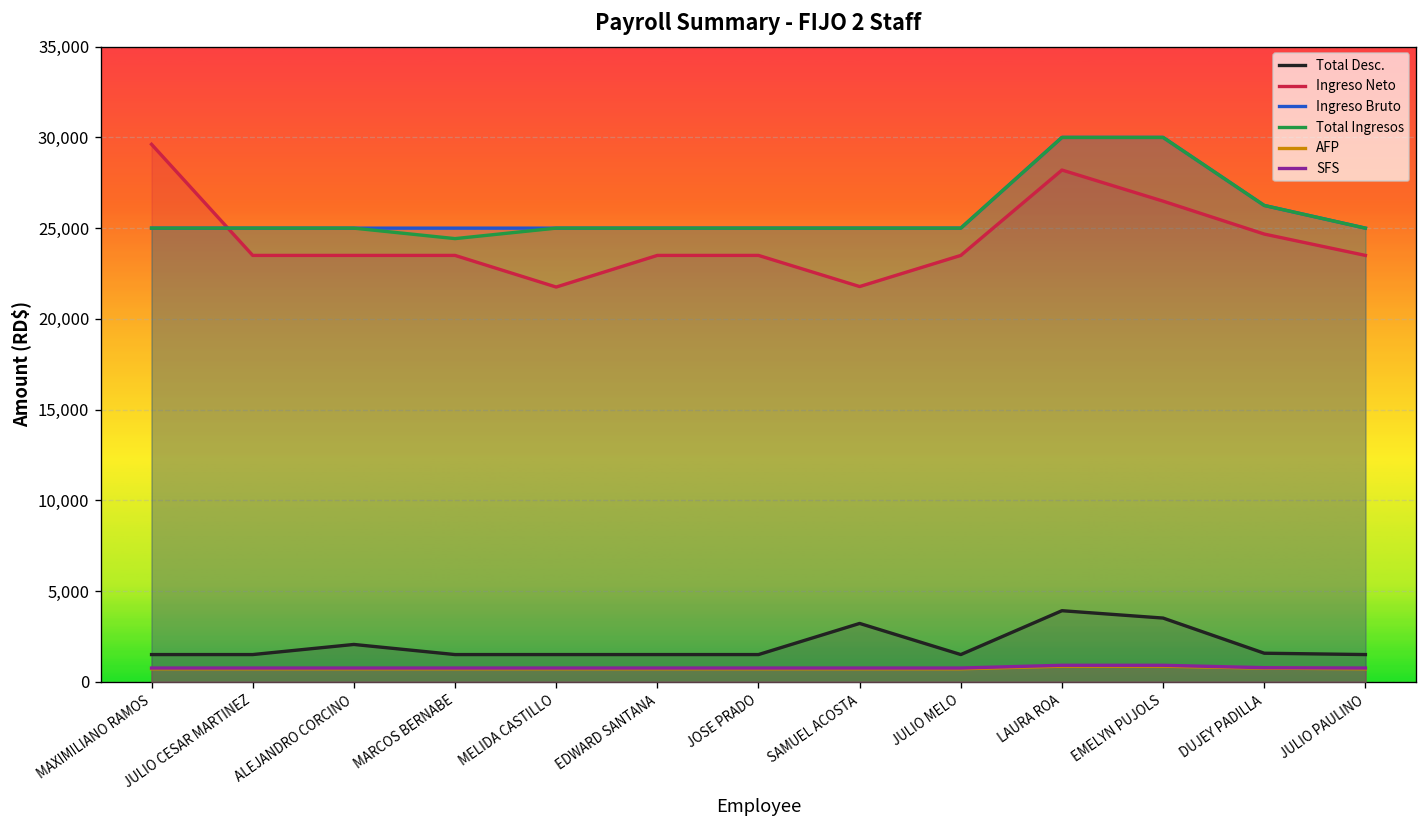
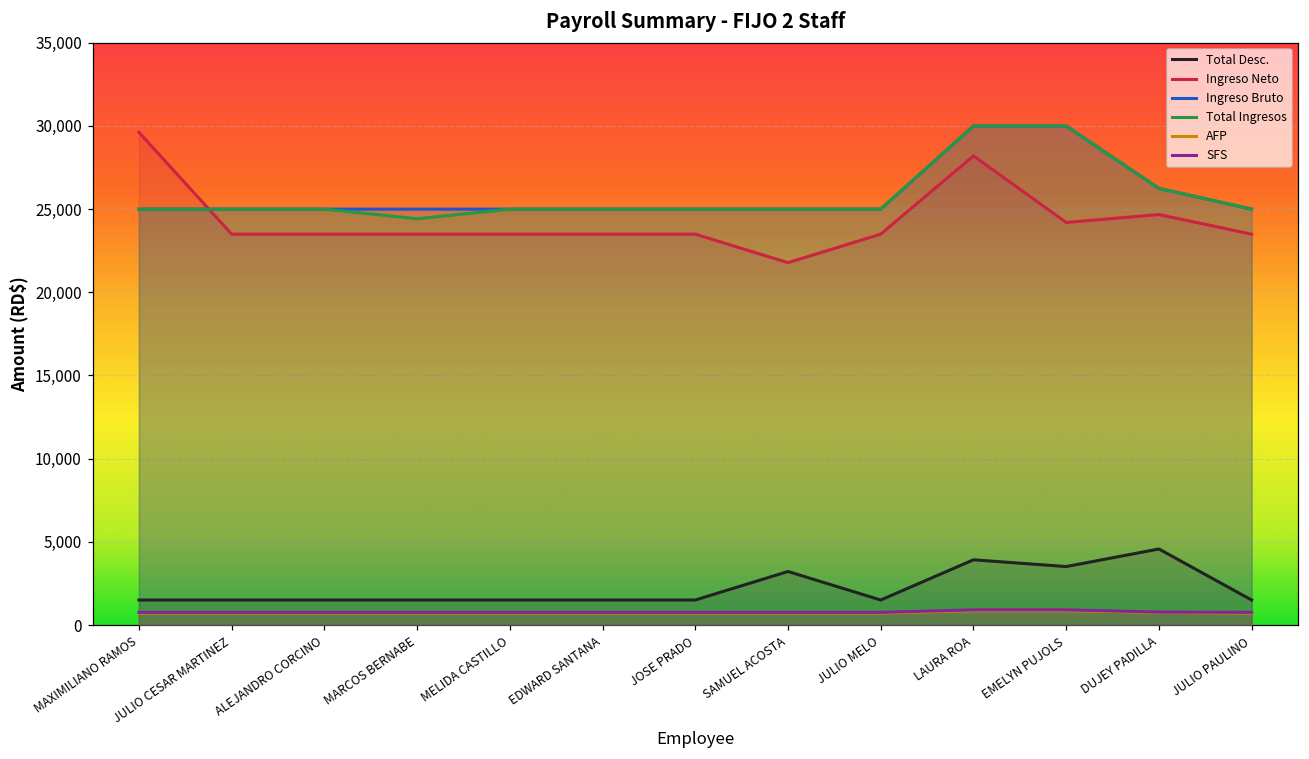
Total Desc., ALEJANDRO CORCINO: 2,100 -> 1,500
Ingreso Neto, MELIDA CASTILLO: 21,800 -> 23,500
Ingreso Neto, EMELYN PUJOLS: 26,500 -> 24,200
Total Desc., DUJEY PADILLA: 1,600 -> 4,600
